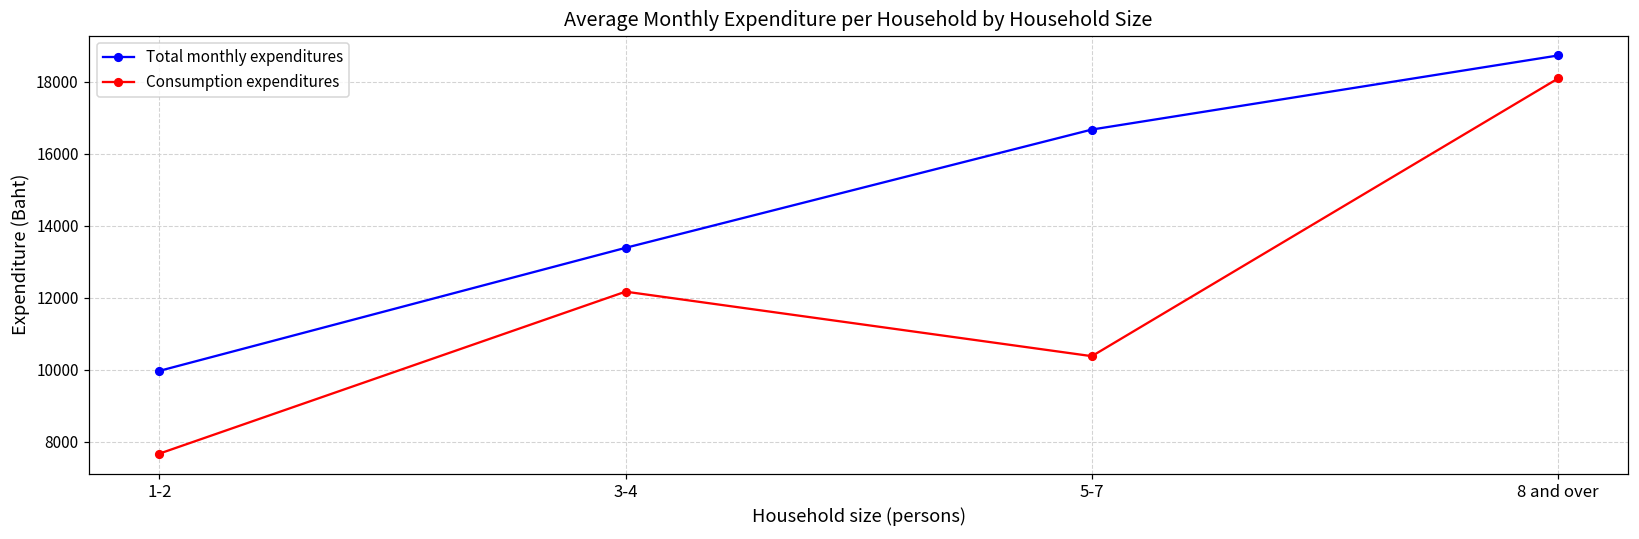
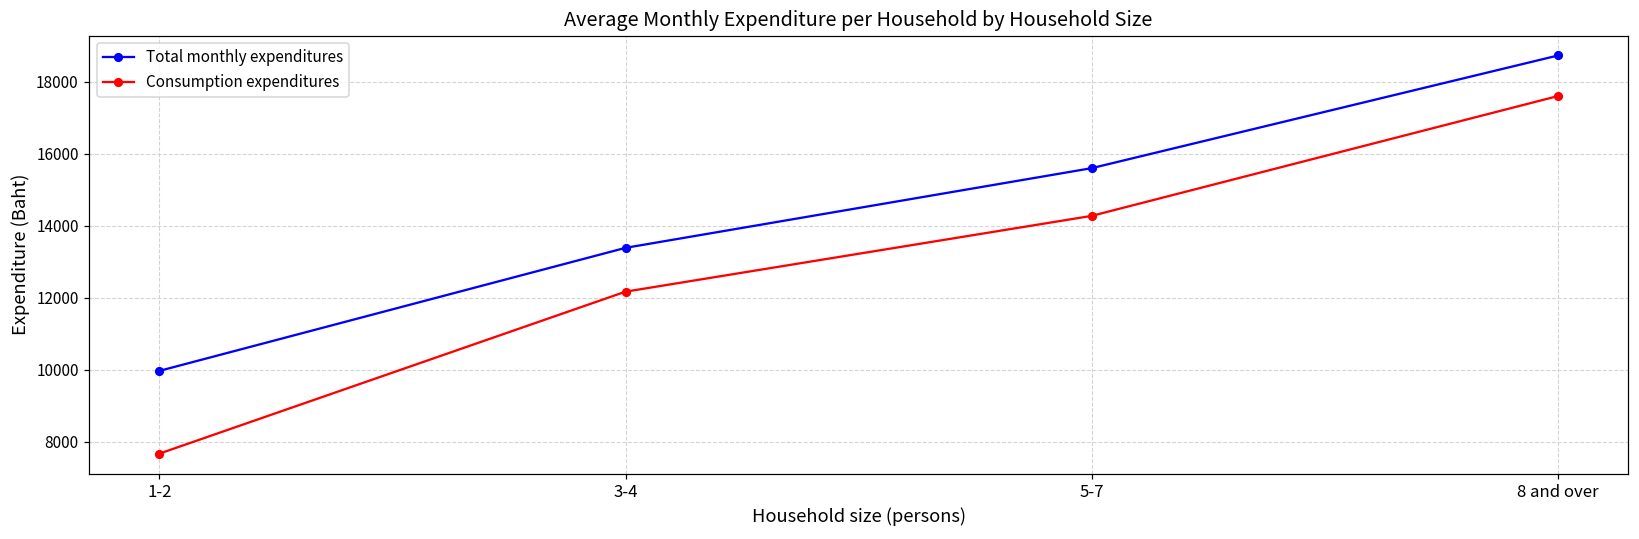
Total monthly expenditures, 5-7: 16700 -> 15600
Consumption expenditures, 5-7: 10400 -> 14300
Consumption expenditures, 8 and over: 18100 -> 17600
